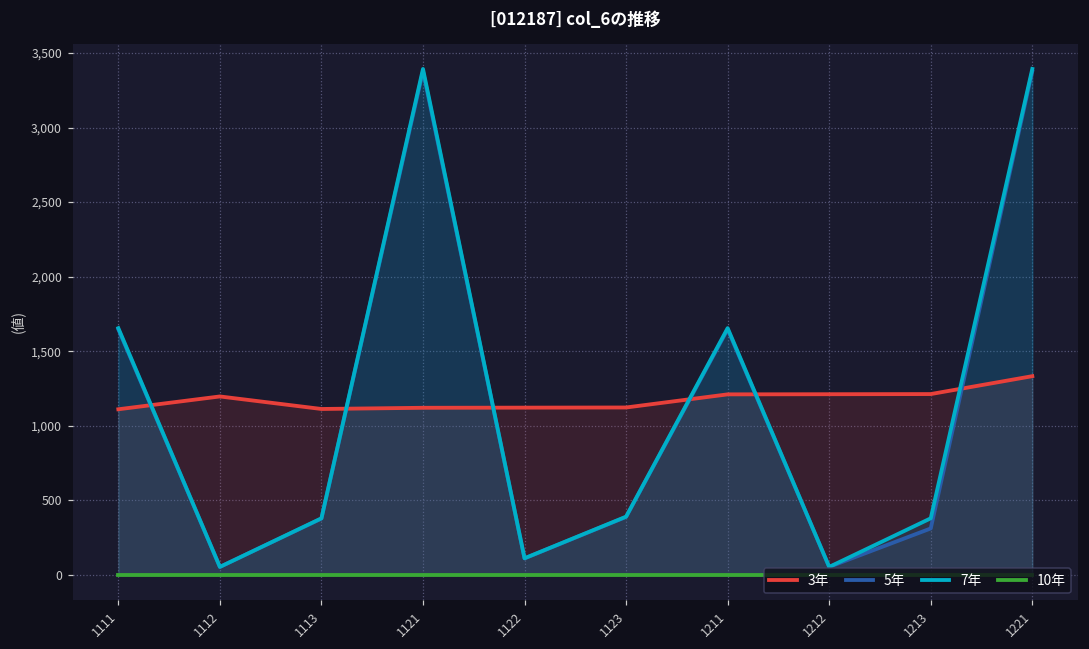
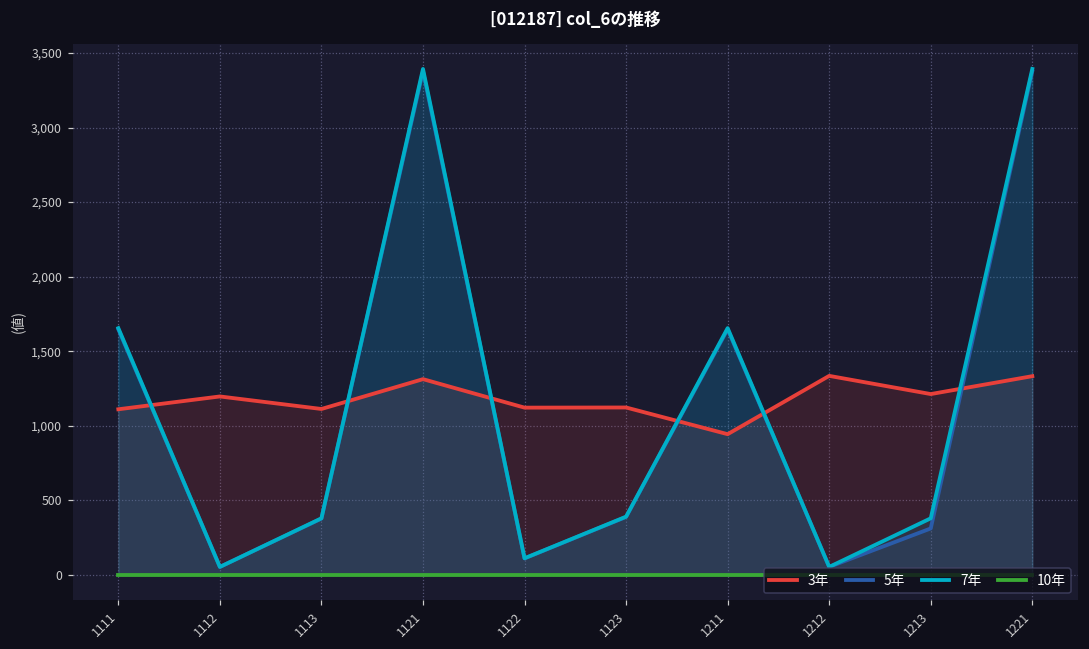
3年, 1121: 1,120 -> 1,310
3年, 1211: 1,210 -> 940
3年, 1212: 1,210 -> 1,340
